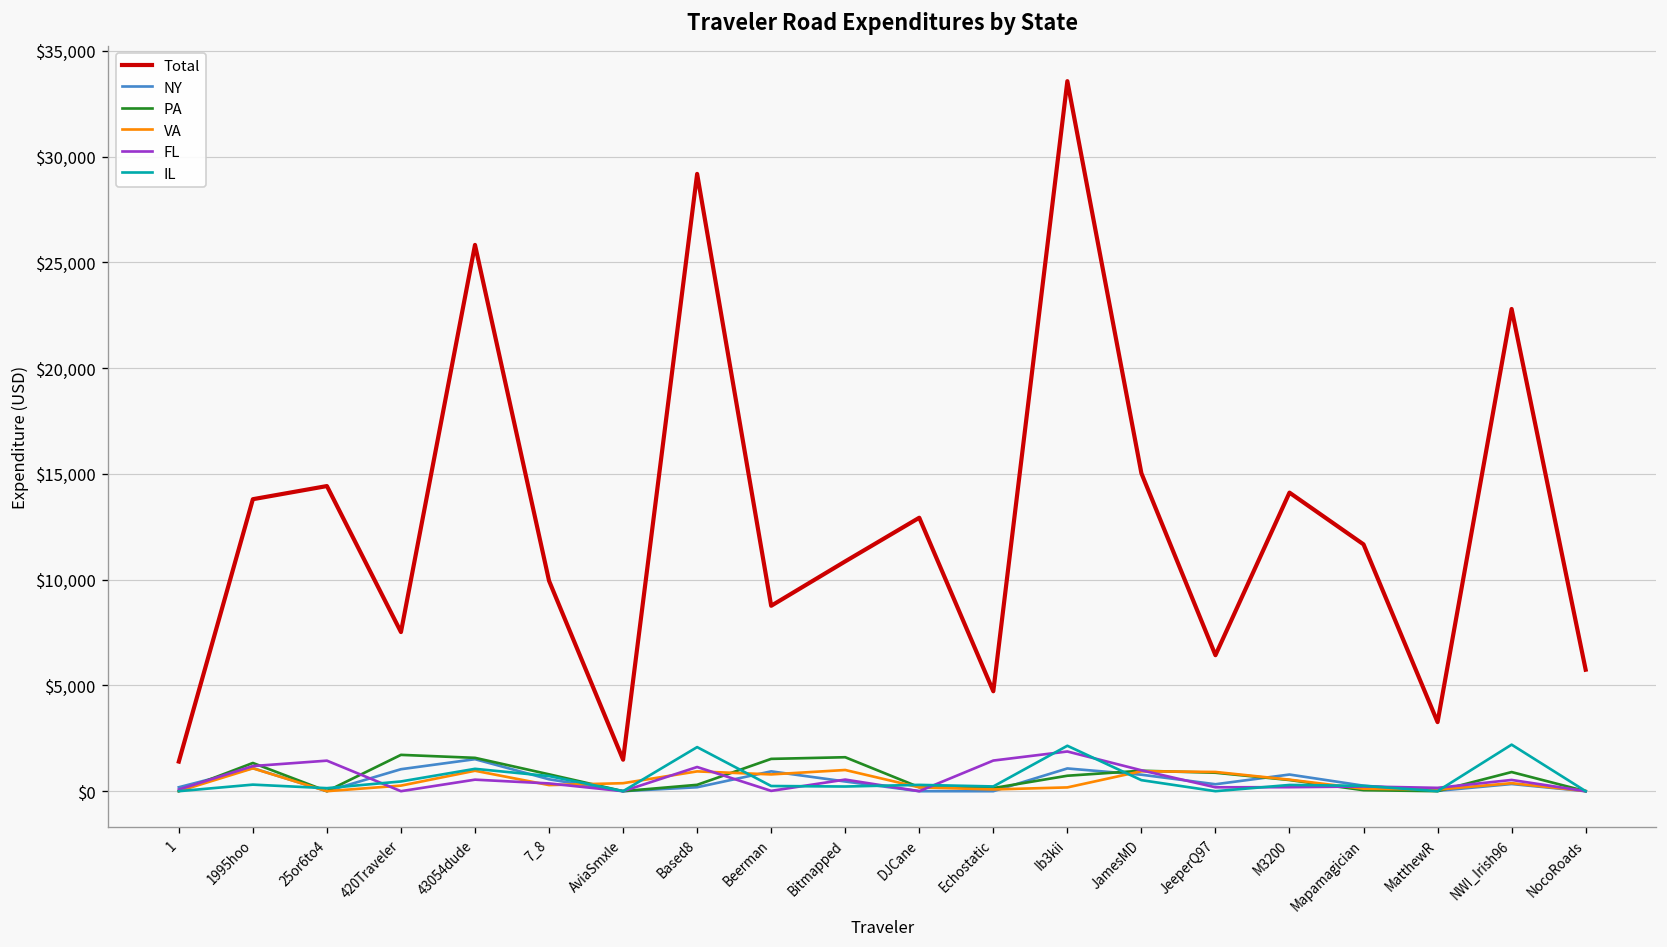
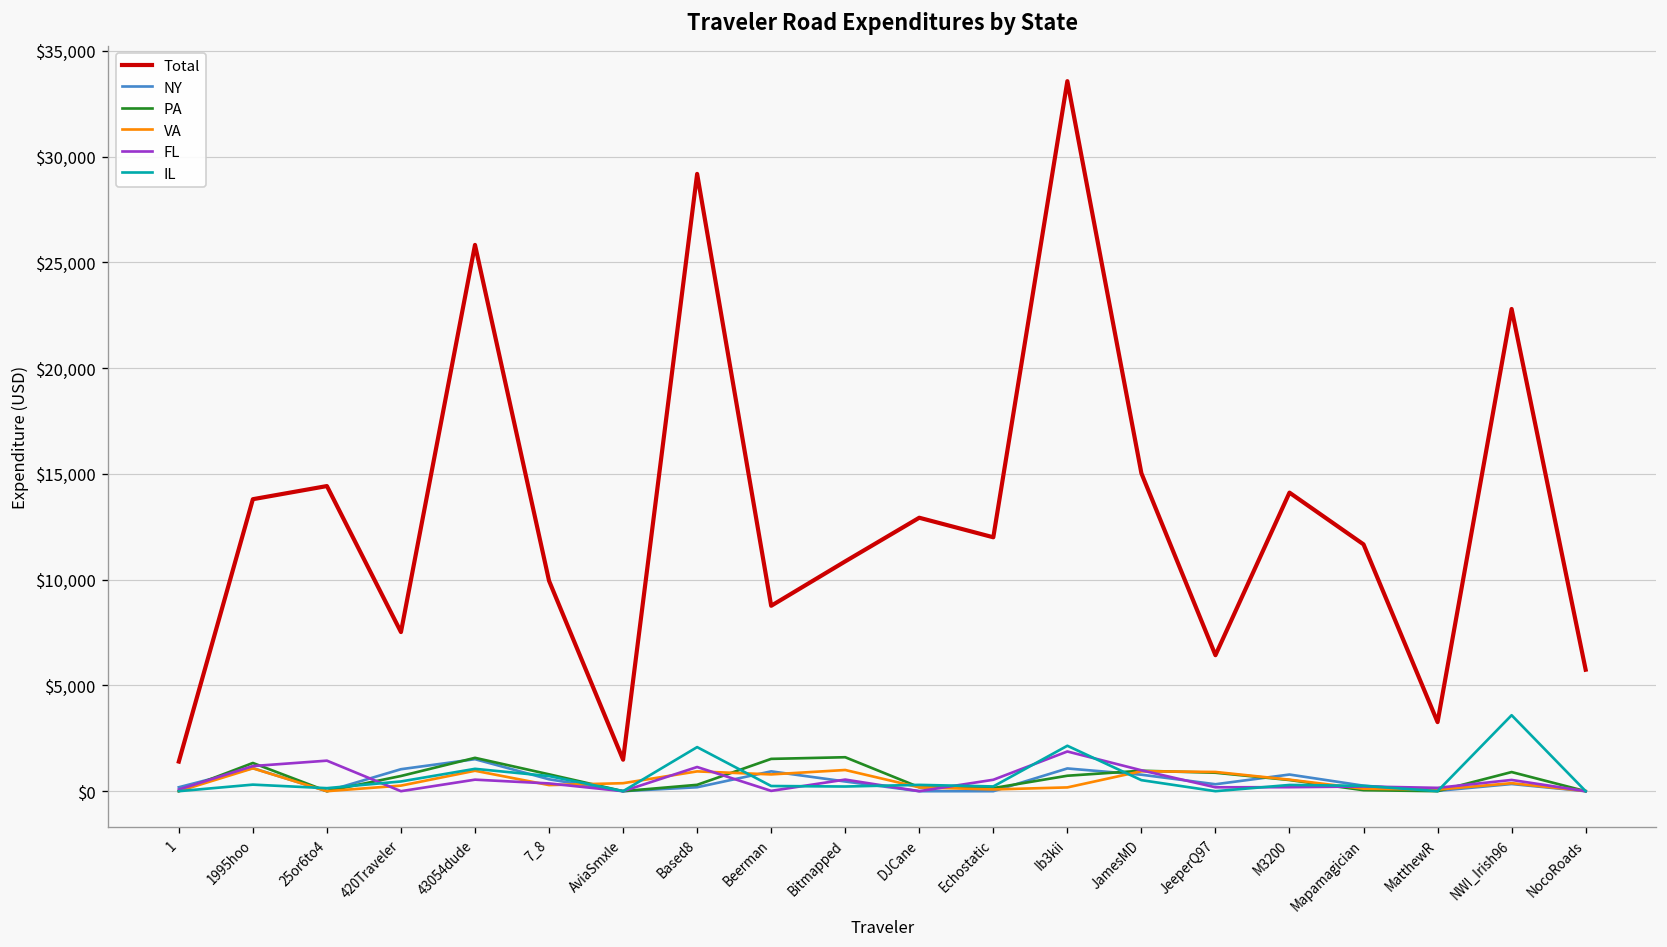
PA, 420Traveler: $1,700 -> $700
Total, Echostatic: $4,700 -> $12,000
FL, Echostatic: $1,400 -> $500
IL, NWI_Irish96: $2,200 -> $3,600
